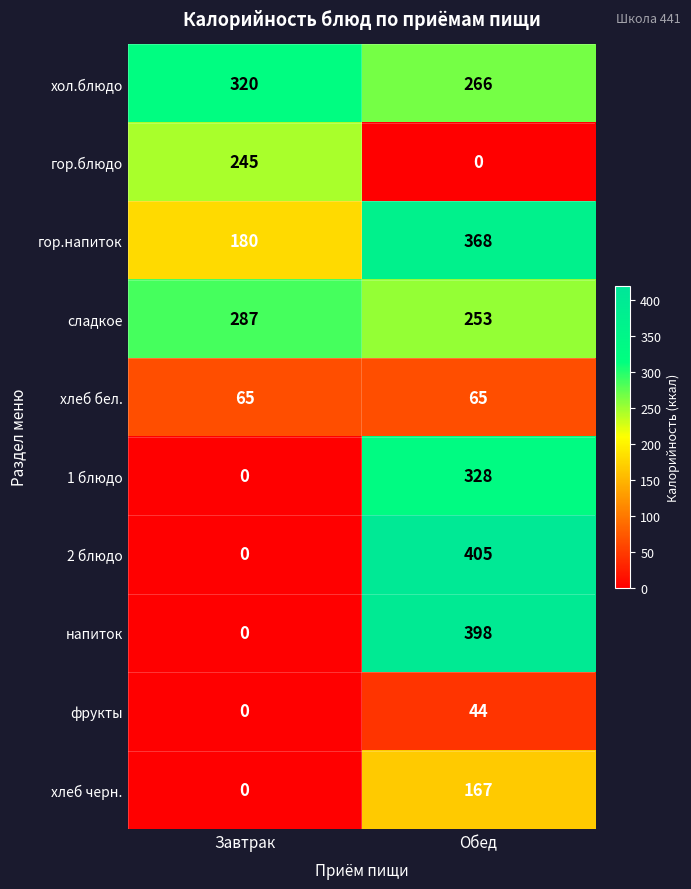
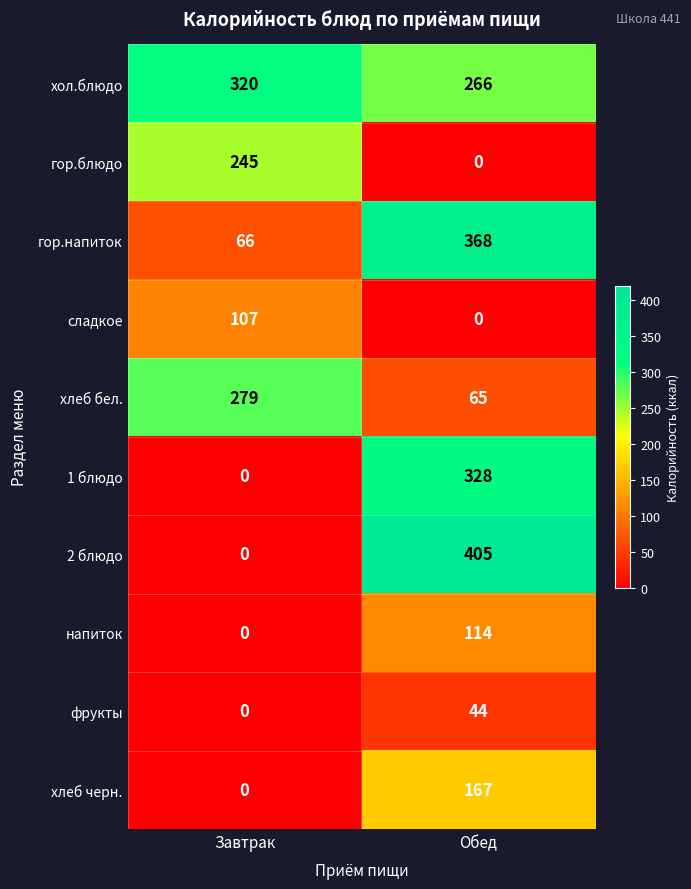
гор.напиток, Завтрак: 180 -> 66
сладкое, Завтрак: 287 -> 107
сладкое, Обед: 253 -> 0
хлеб бел., Завтрак: 65 -> 279
напиток, Обед: 398 -> 114
